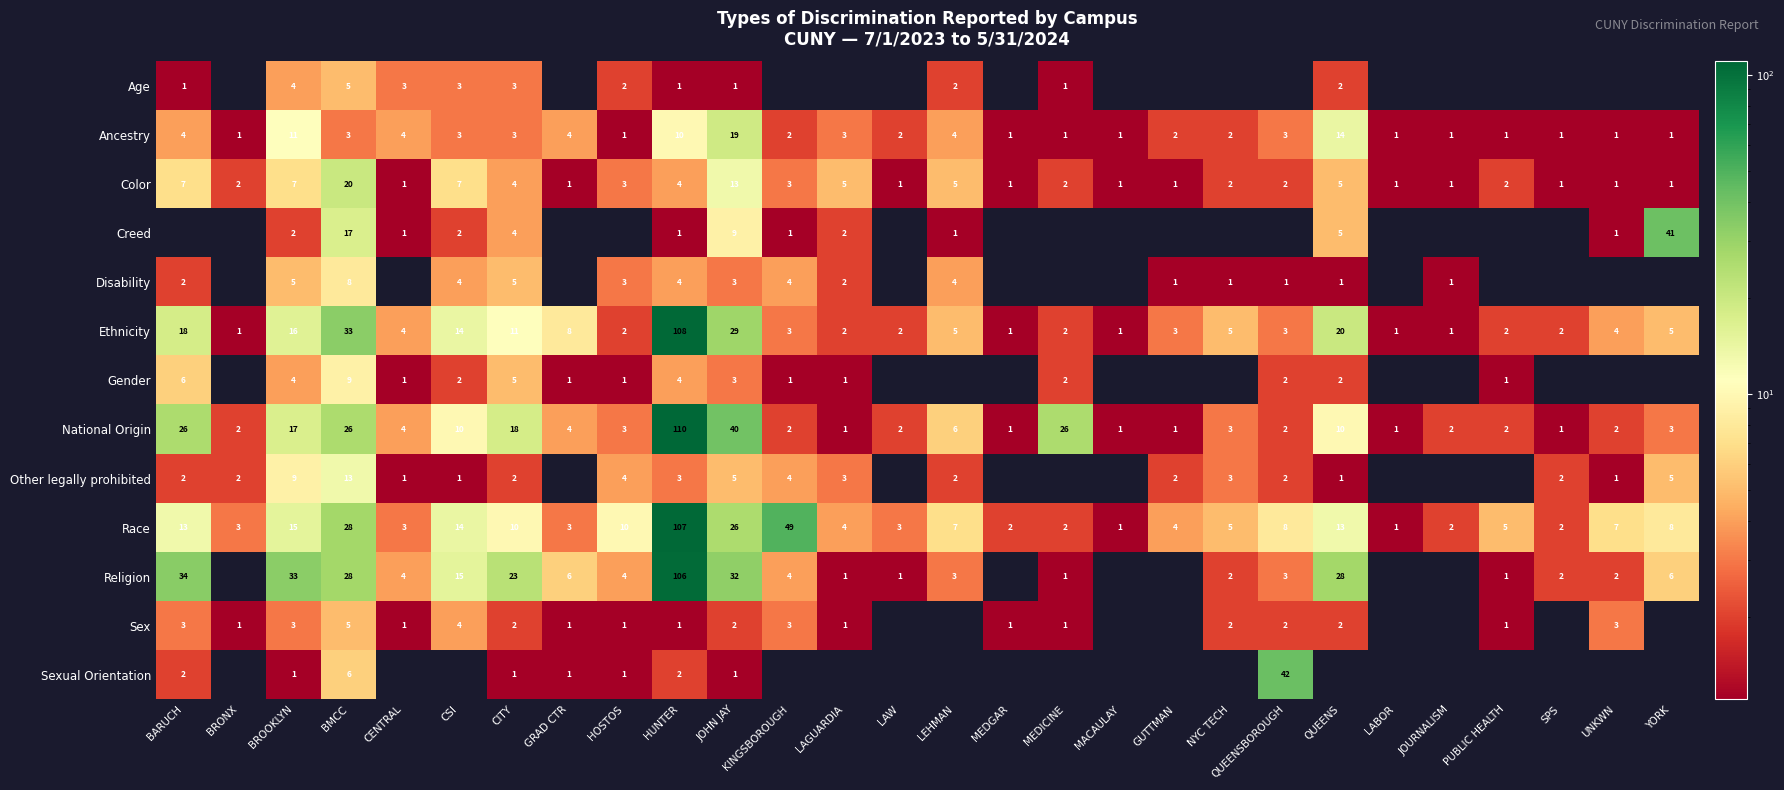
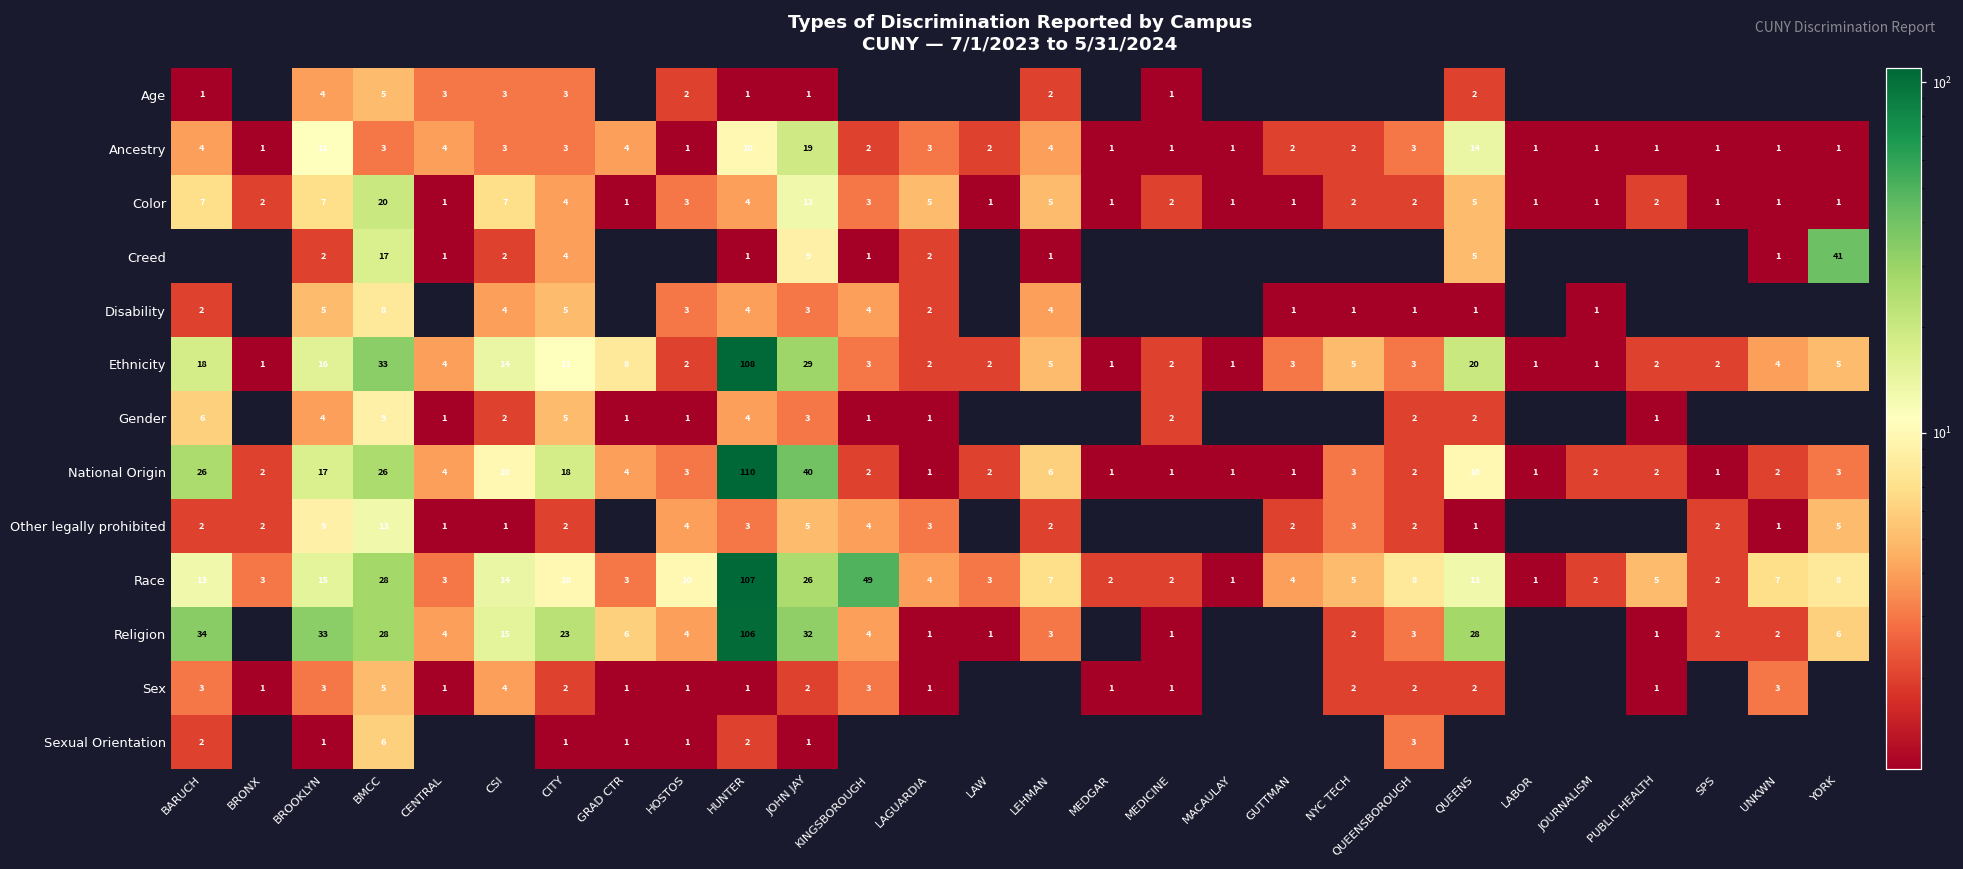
National Origin, MEDICINE: 26 -> 1
Sexual Orientation, QUEENSBOROUGH: 42 -> 3
